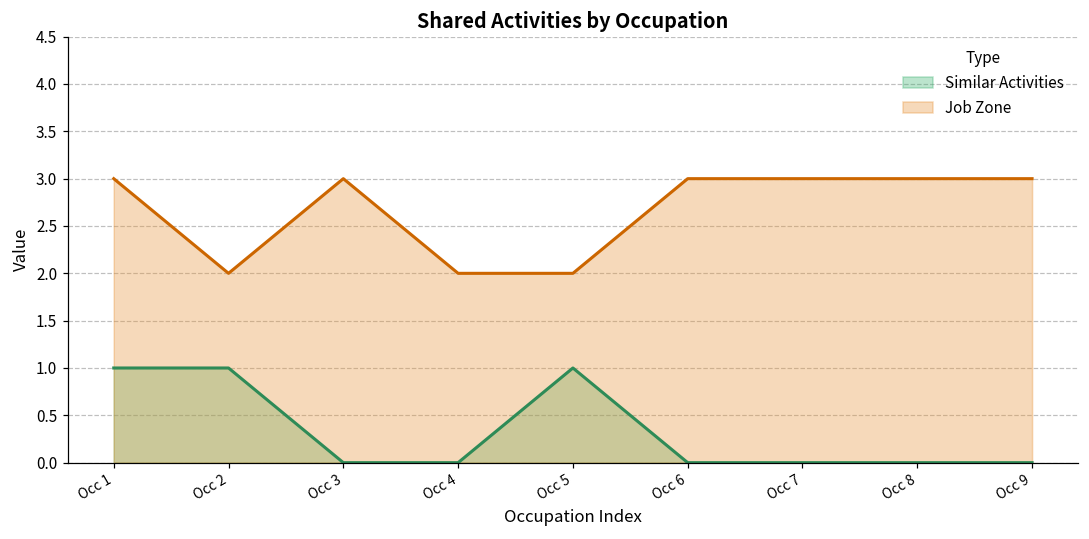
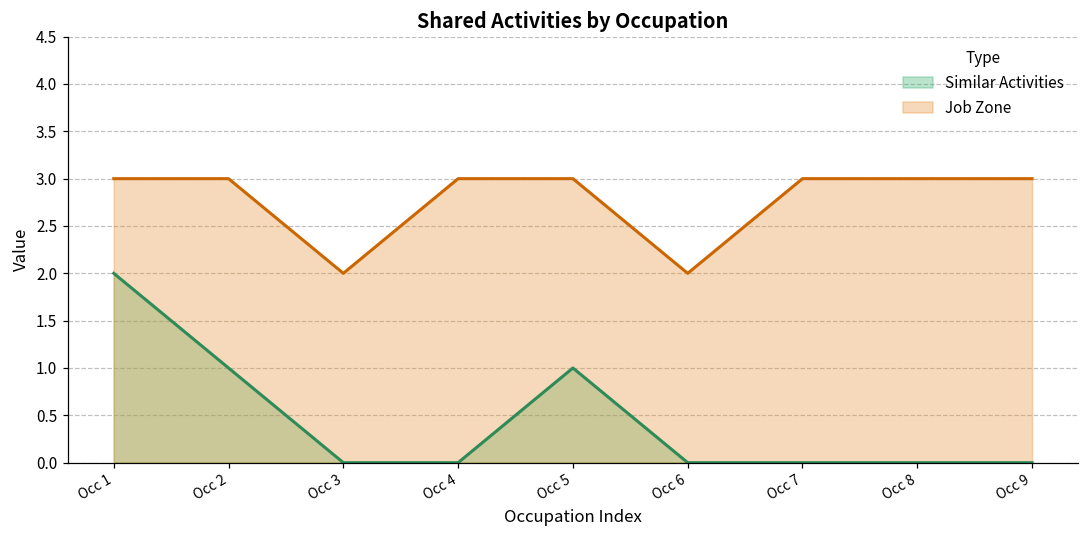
Similar Activities, Occ 1: 1 -> 2
Job Zone, Occ 2: 2 -> 3
Job Zone, Occ 3: 3 -> 2
Job Zone, Occ 4: 2 -> 3
Job Zone, Occ 5: 2 -> 3
Job Zone, Occ 6: 3 -> 2
